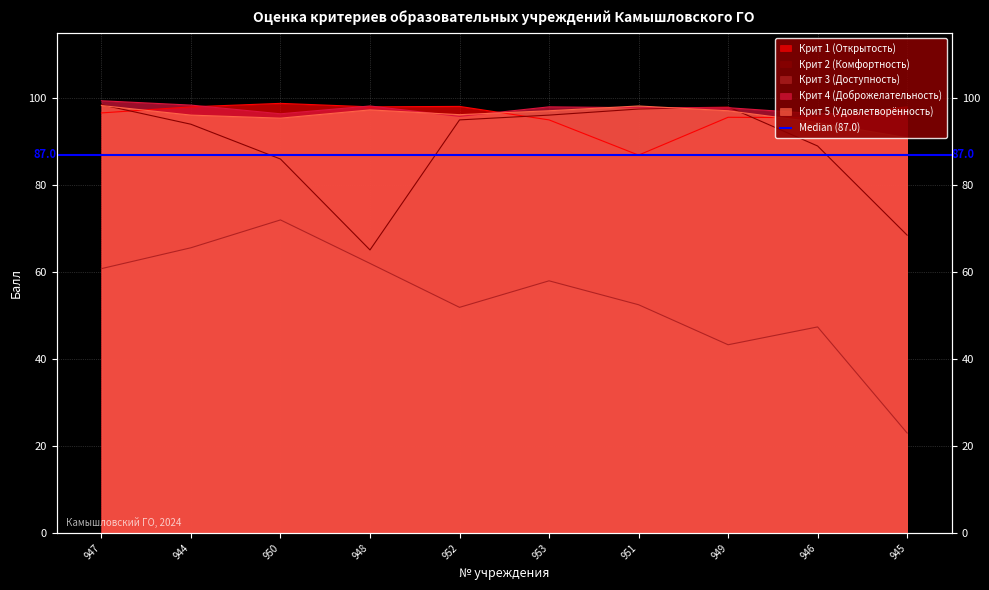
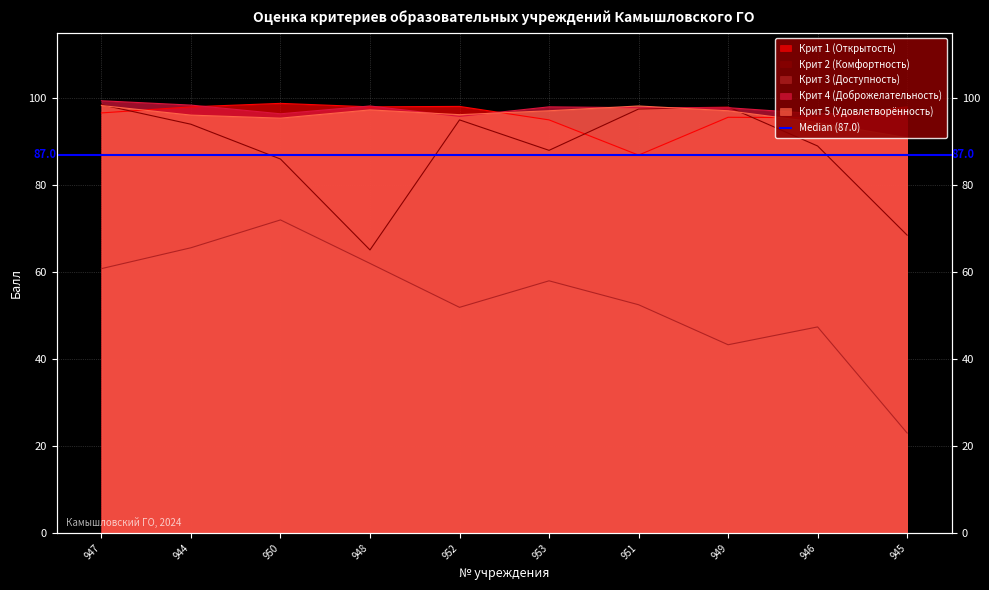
Крит 2 (Комфортность), 953: 96 -> 88
